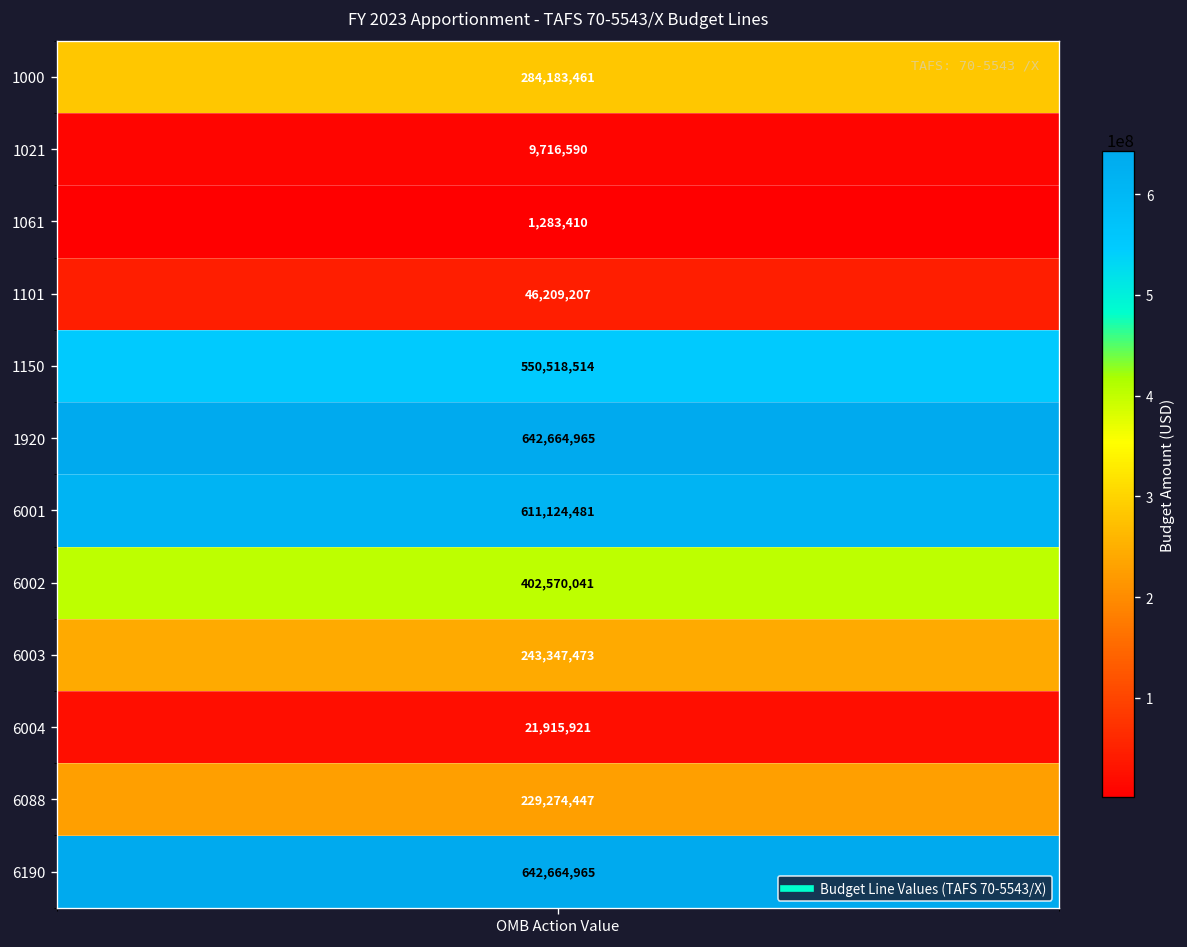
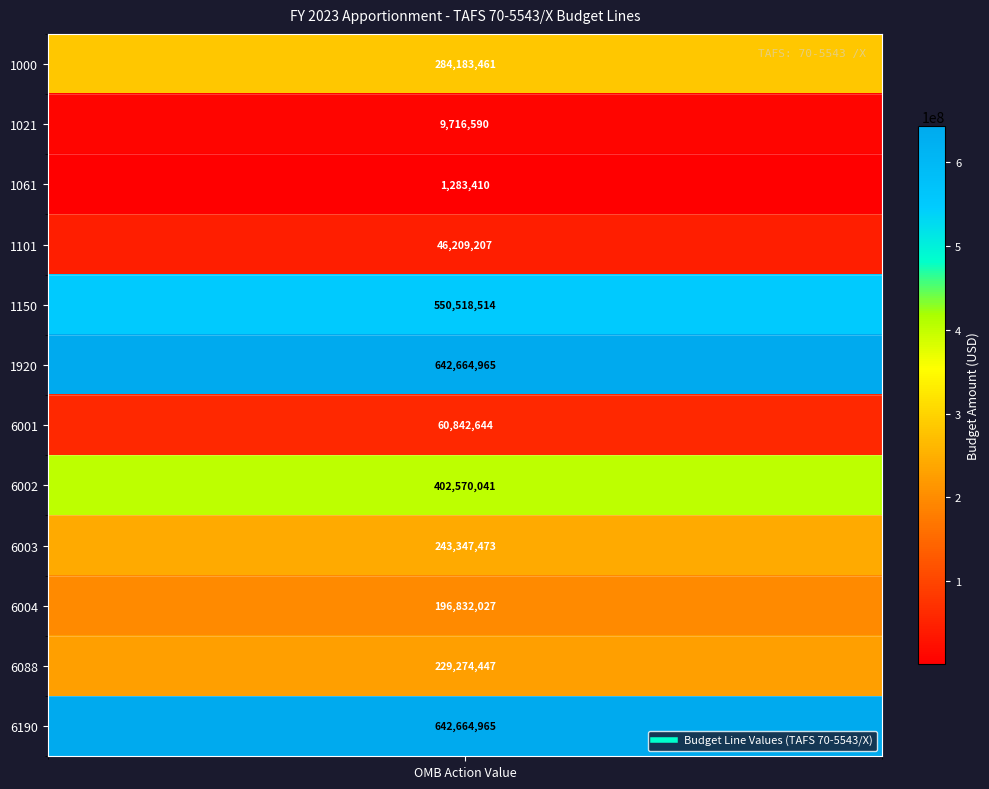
6001, OMB Action Value: 611,124,481 -> 60,842,644
6004, OMB Action Value: 21,915,921 -> 196,832,027
